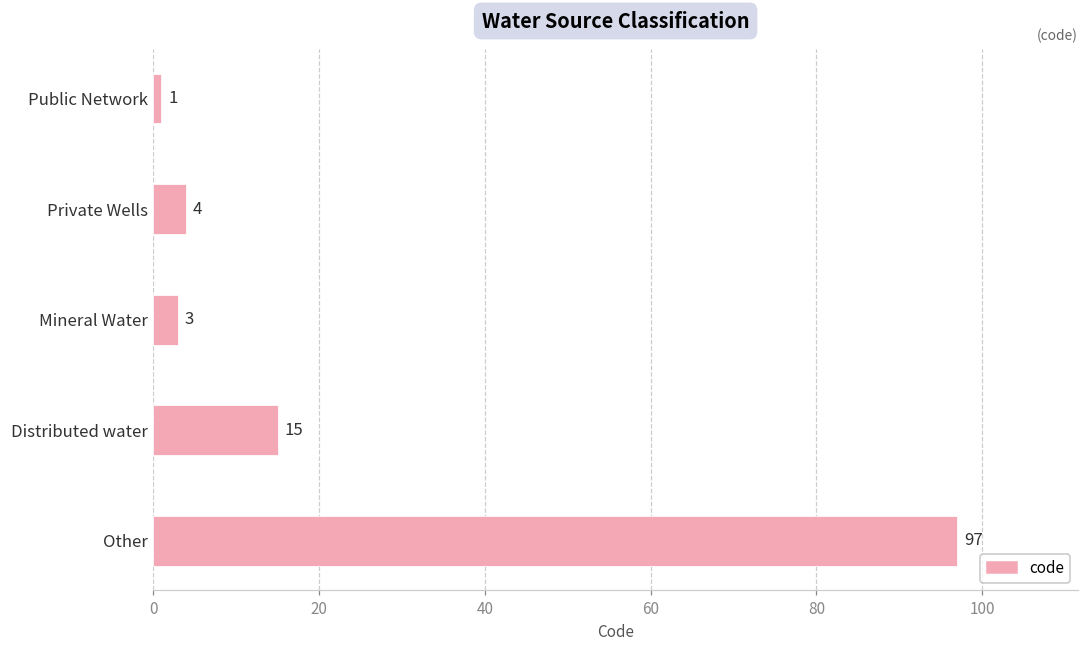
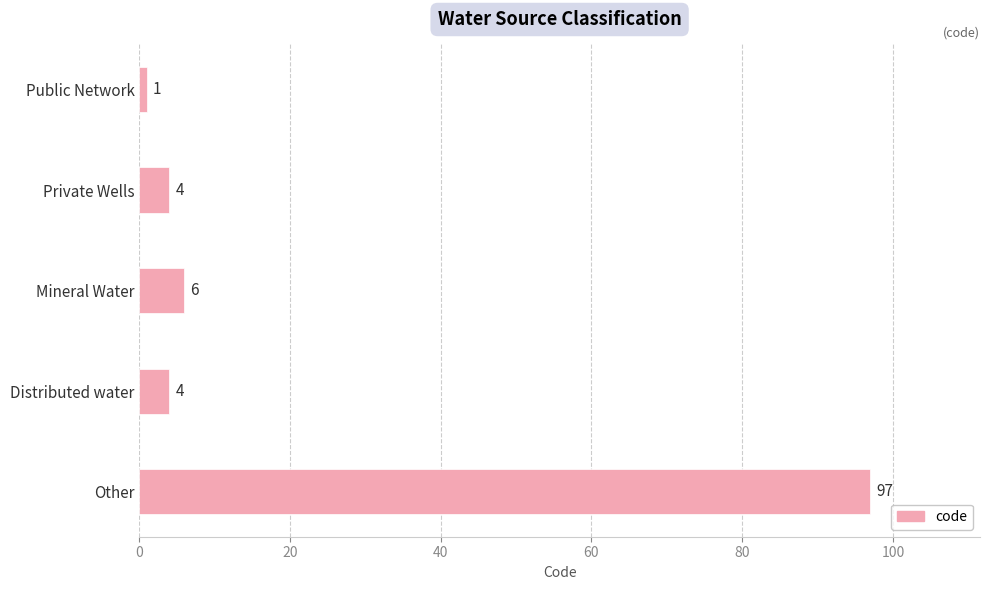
Mineral Water: 3 -> 6
Distributed water: 15 -> 4
